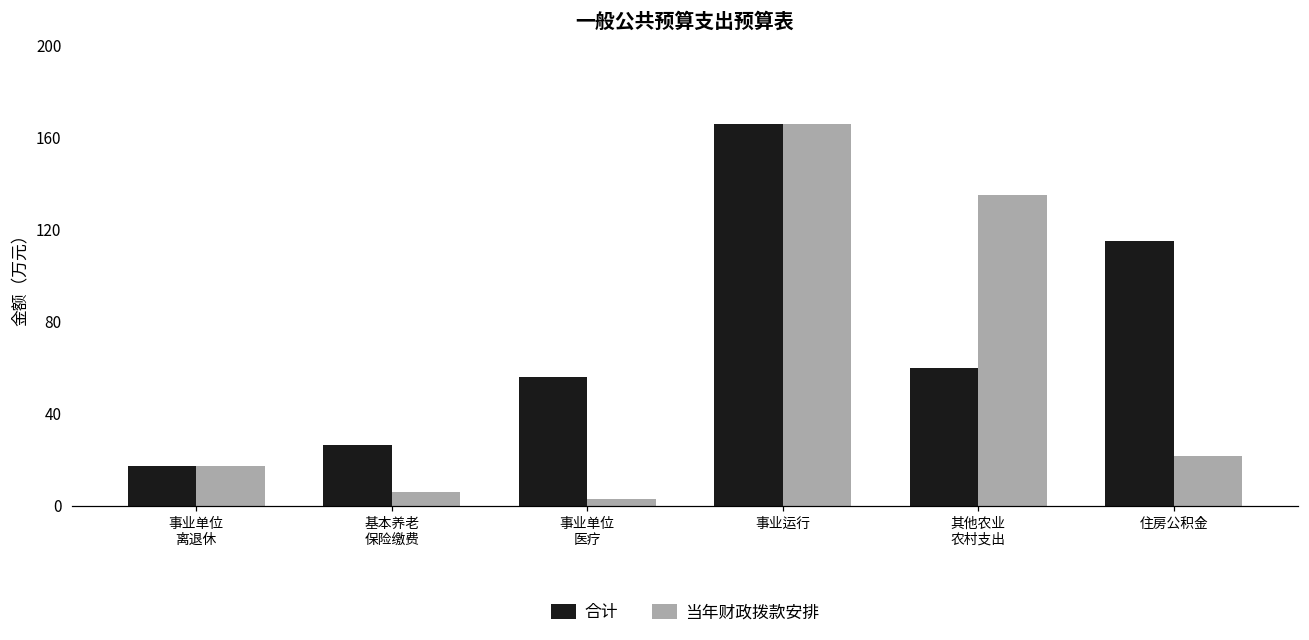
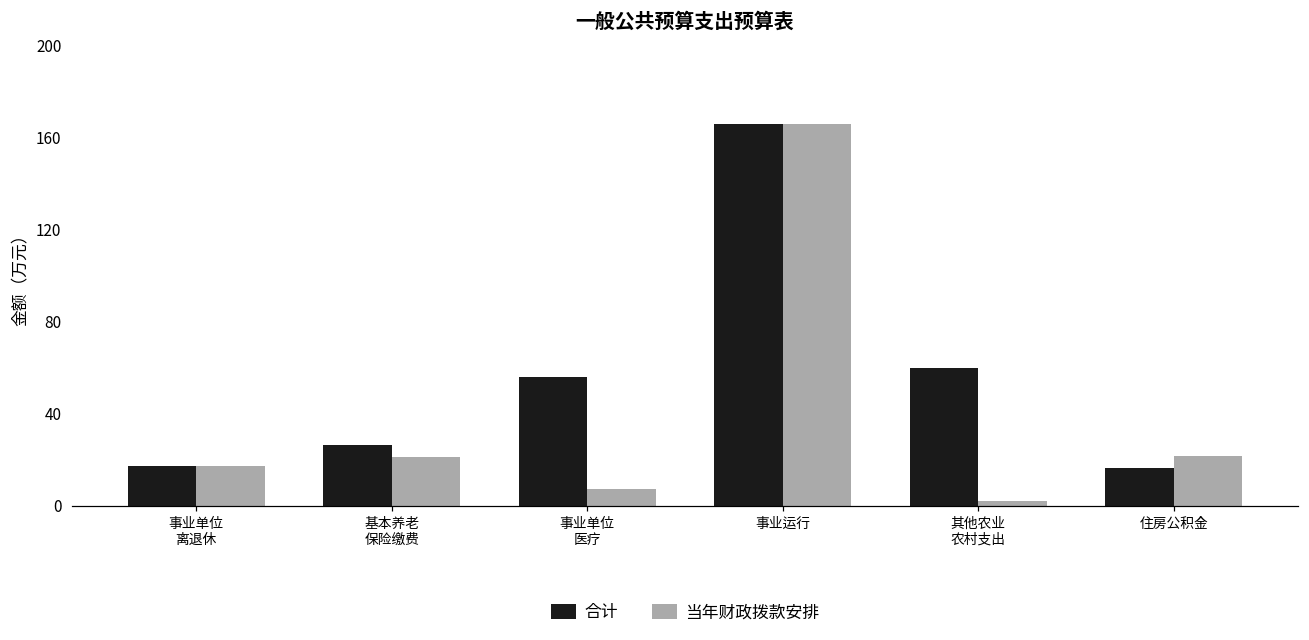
当年财政拨款安排, 基本养老 保险缴费: 6 -> 21
当年财政拨款安排, 事业单位 医疗: 3 -> 7
当年财政拨款安排, 其他农业 农村支出: 135 -> 2
合计, 住房公积金: 115 -> 16
